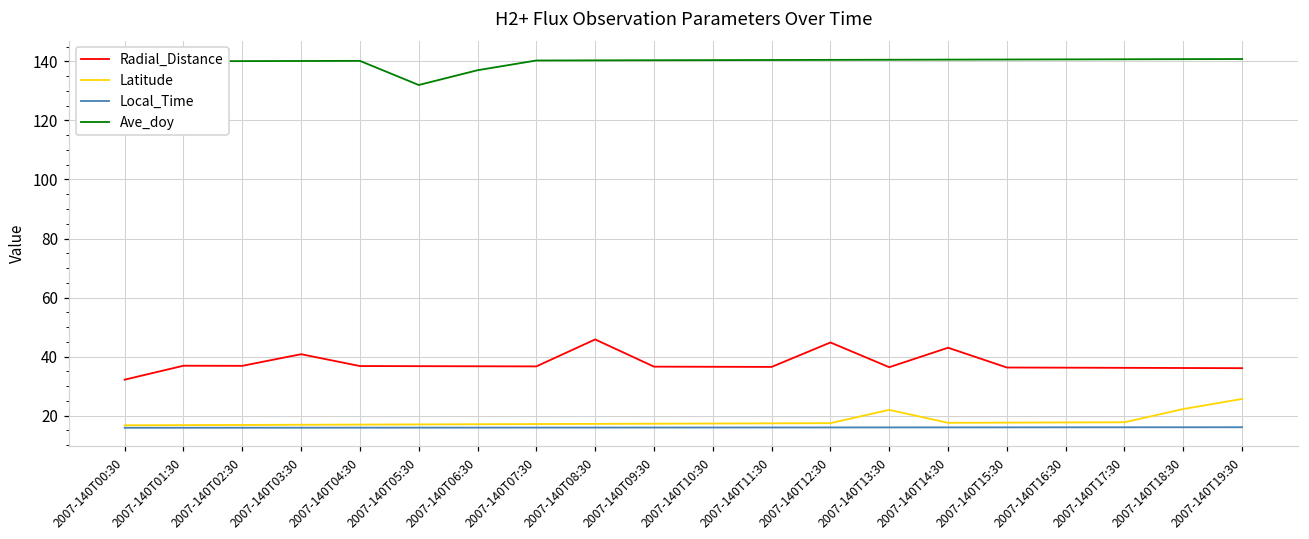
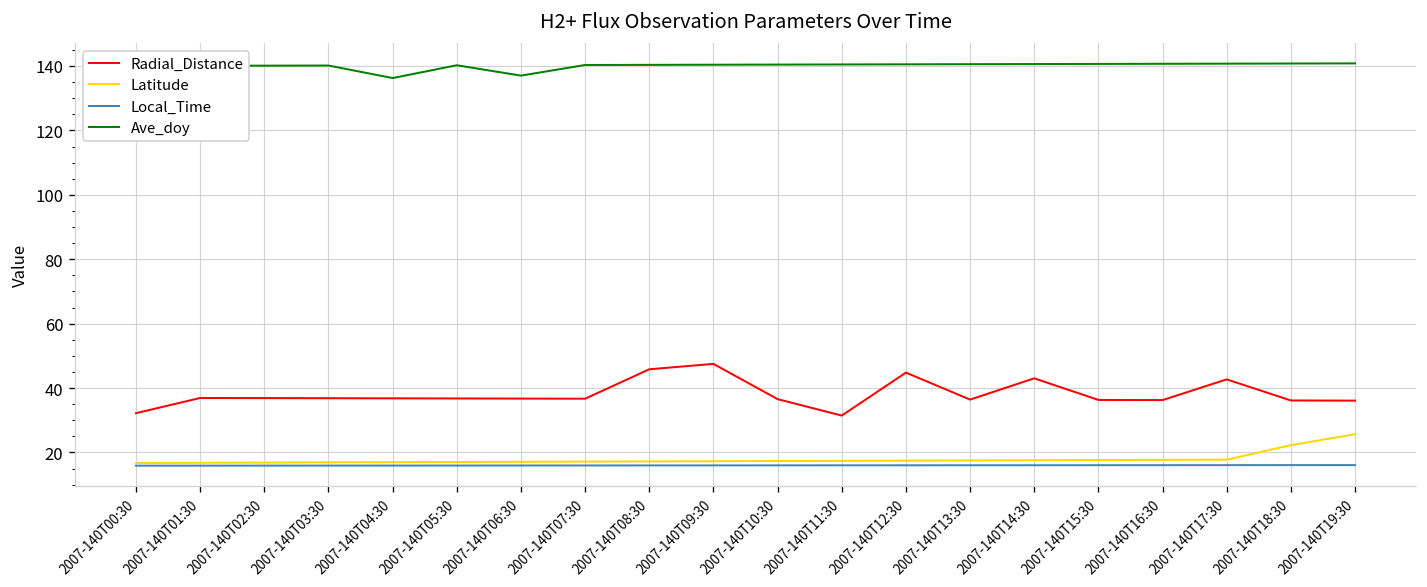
Radial_Distance, 2007-140T03:30: 41 -> 37
Ave_doy, 2007-140T04:30: 140 -> 136
Ave_doy, 2007-140T05:30: 132 -> 140
Radial_Distance, 2007-140T09:30: 37 -> 48
Radial_Distance, 2007-140T11:30: 37 -> 31
Latitude, 2007-140T13:30: 22 -> 18
Radial_Distance, 2007-140T17:30: 36 -> 43
